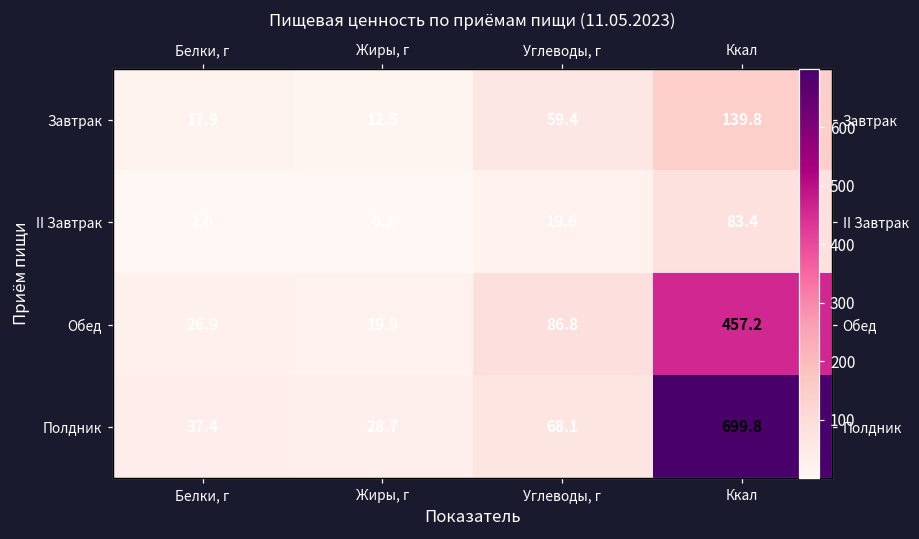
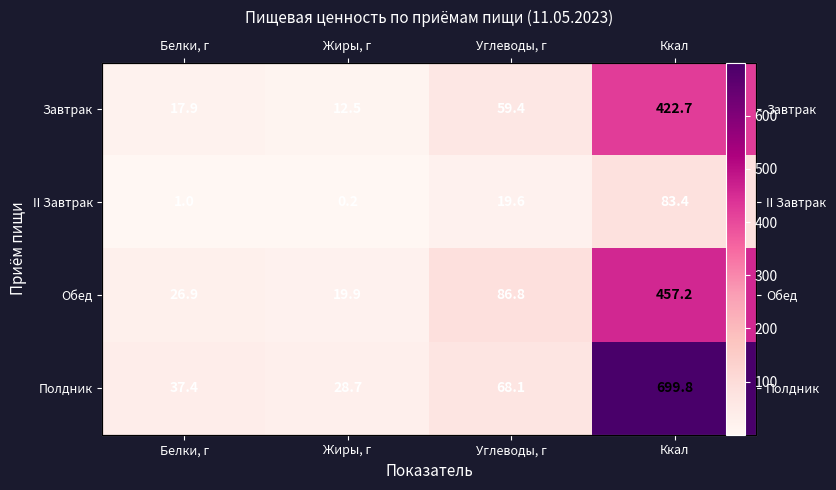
Завтрак, Ккал: 139.8 -> 422.7
